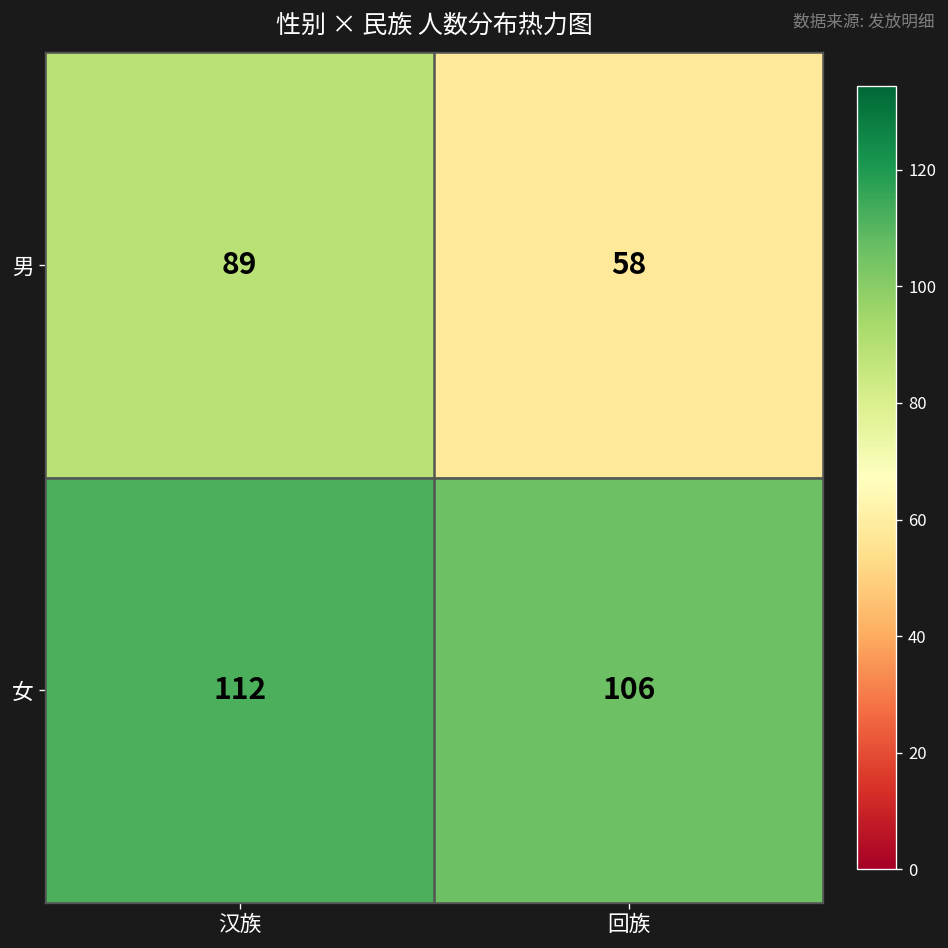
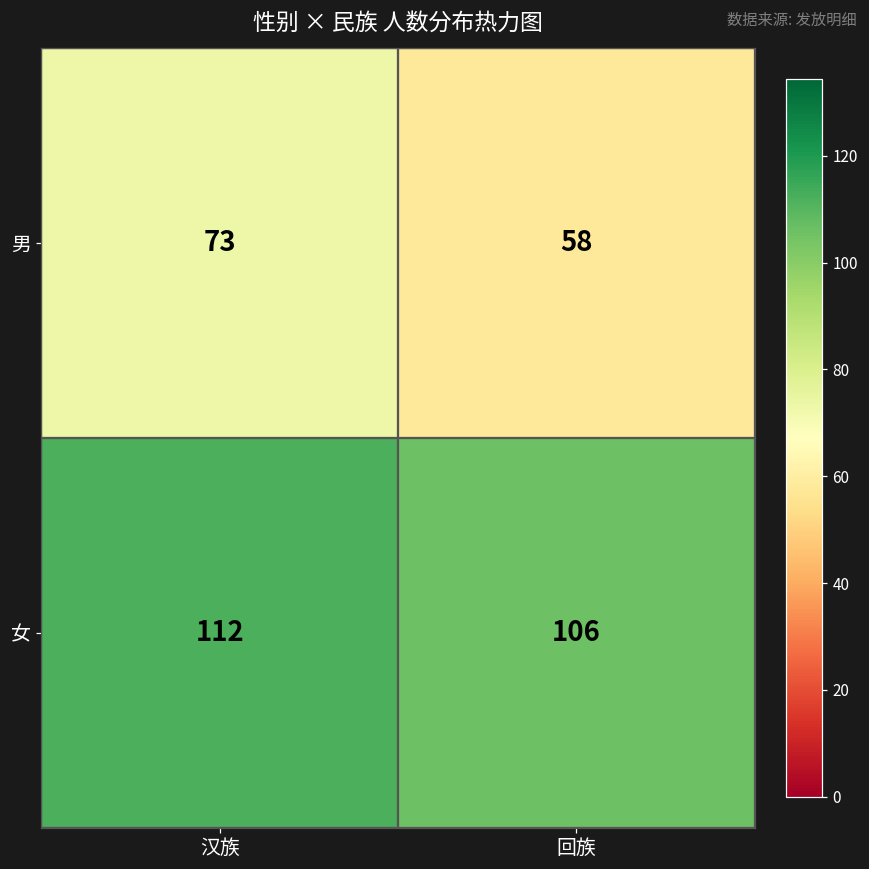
男, 汉族: 89 -> 73
